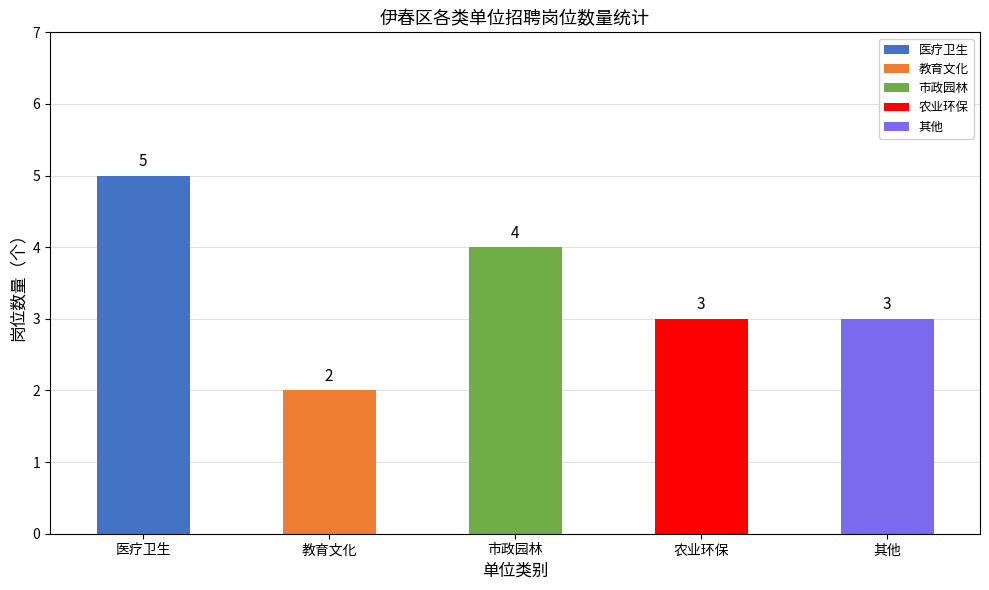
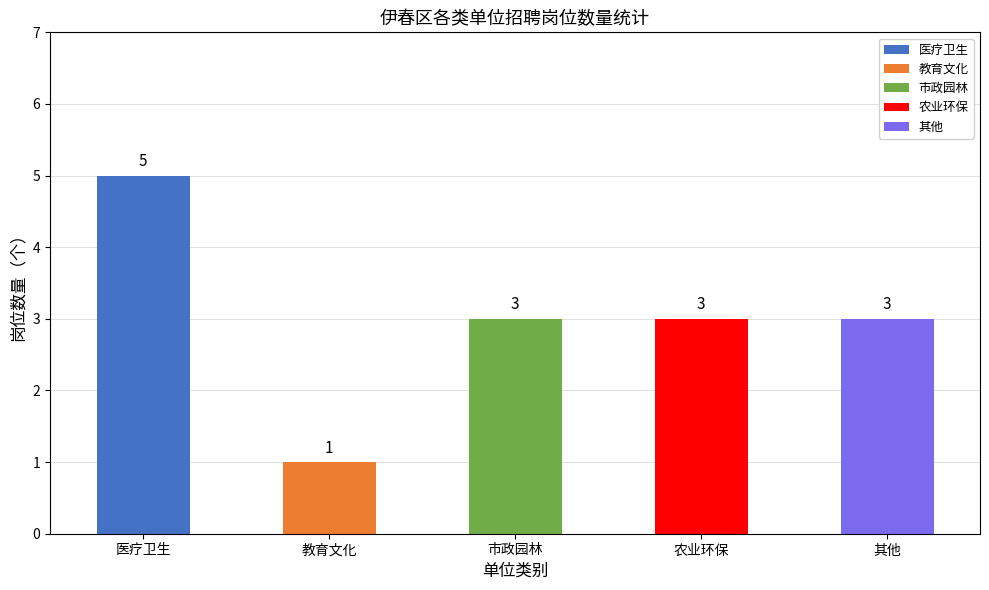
教育文化: 2 -> 1
市政园林: 4 -> 3
